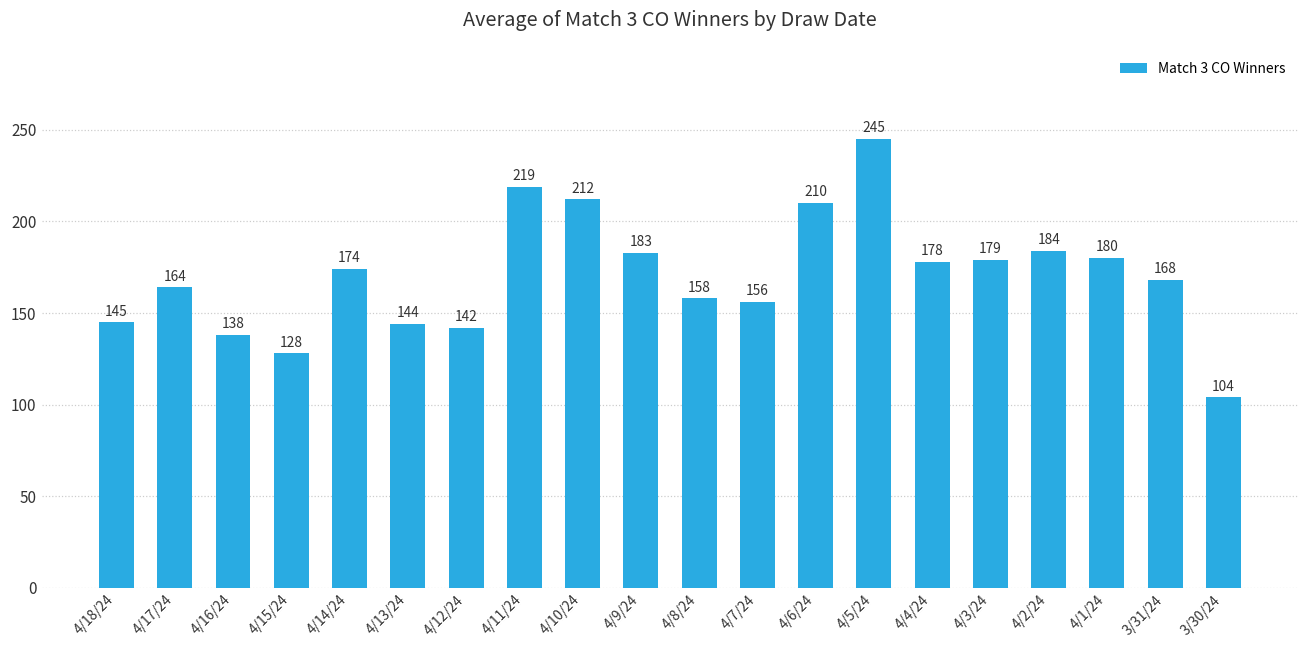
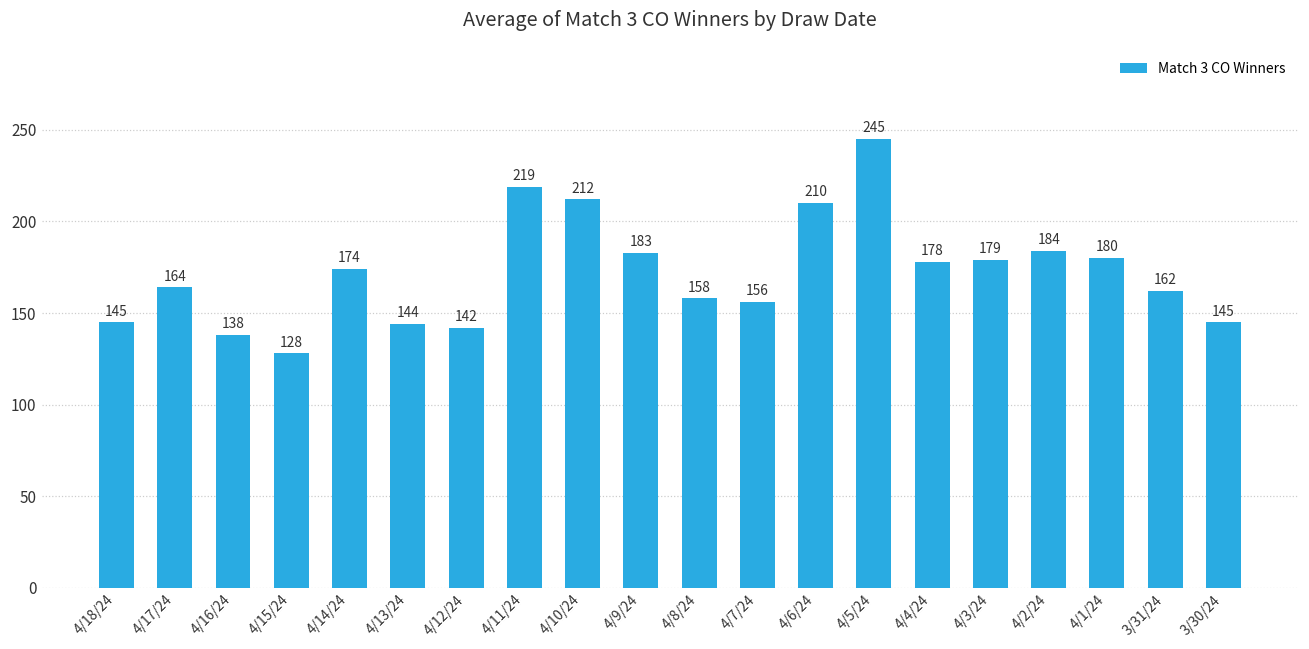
3/31/24: 168 -> 162
3/30/24: 104 -> 145
